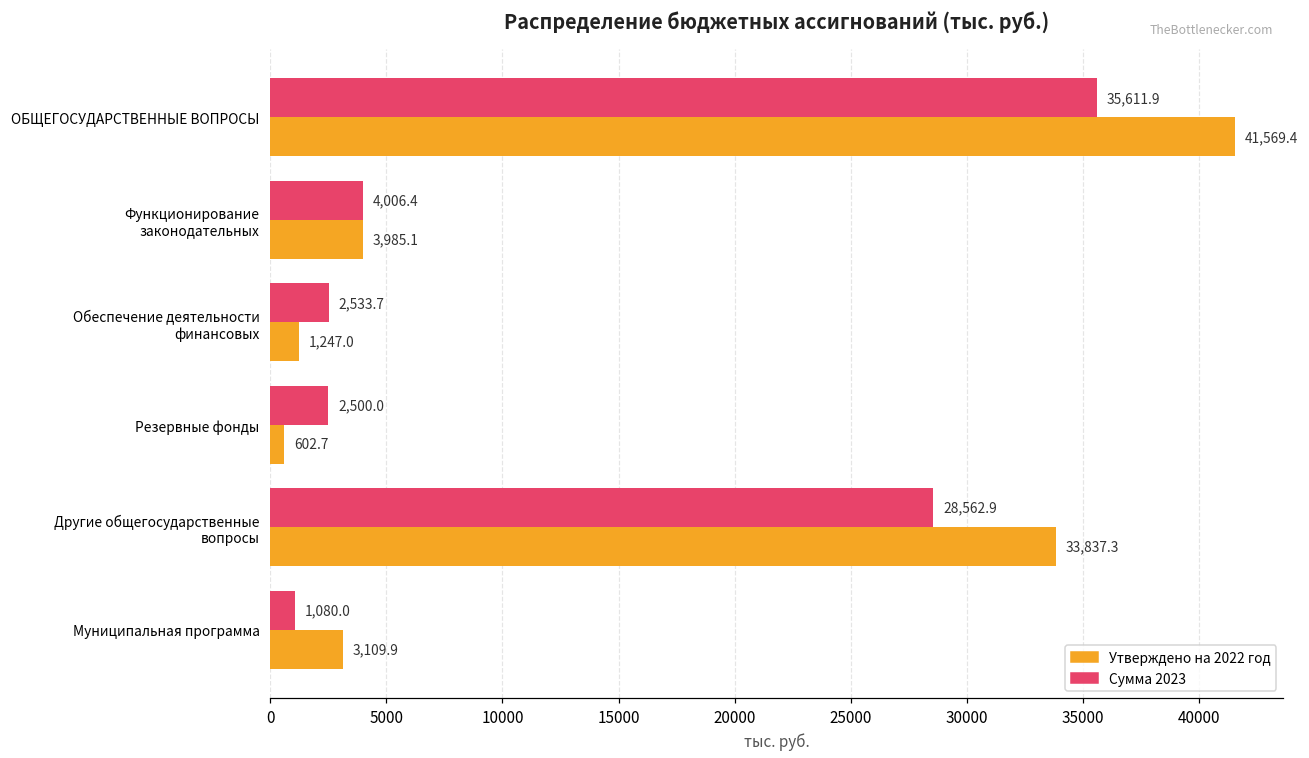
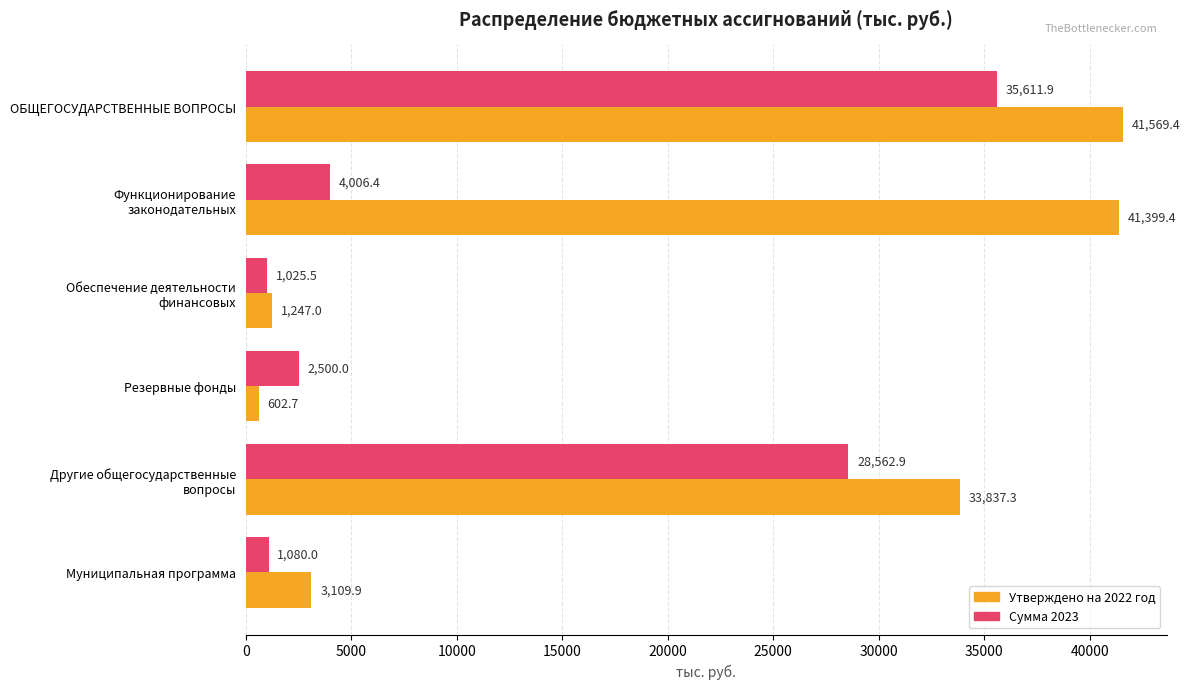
Утверждено на 2022 год, Функционирование законодательных: 3,985.1 -> 41,399.4
Сумма 2023, Обеспечение деятельности финансовых: 2,533.7 -> 1,025.5
